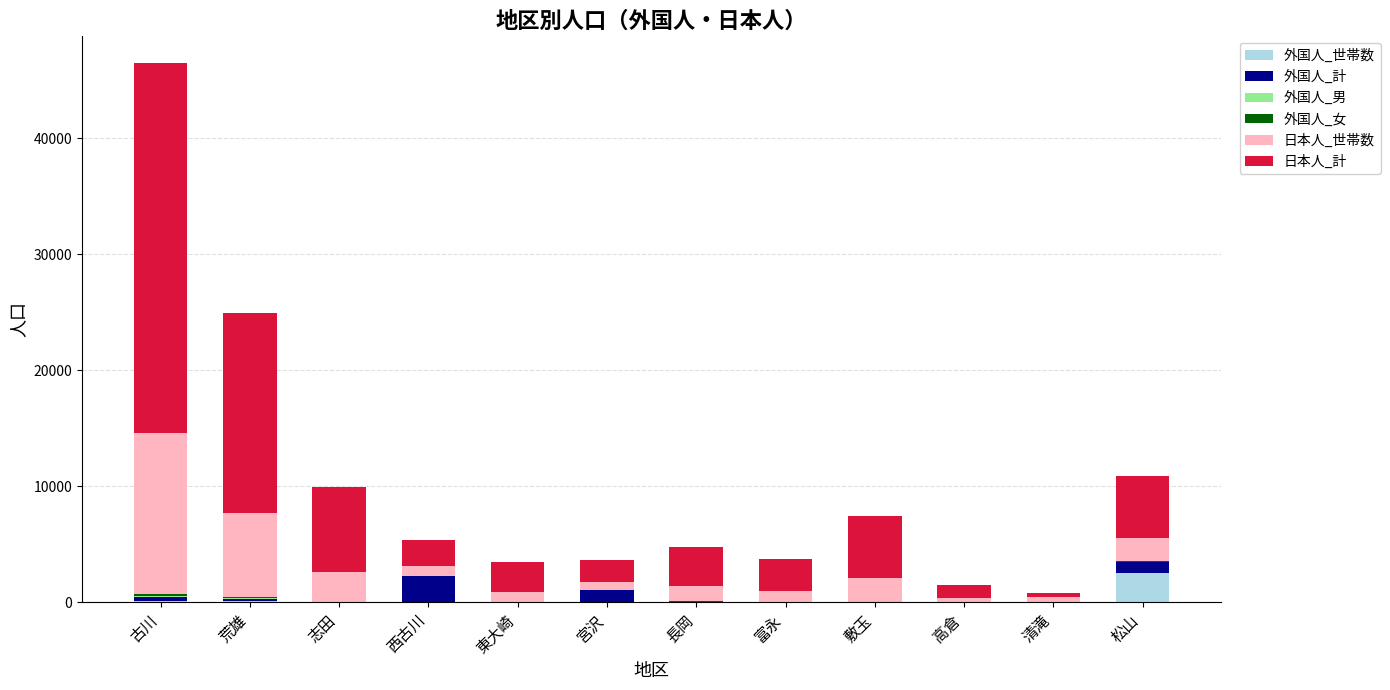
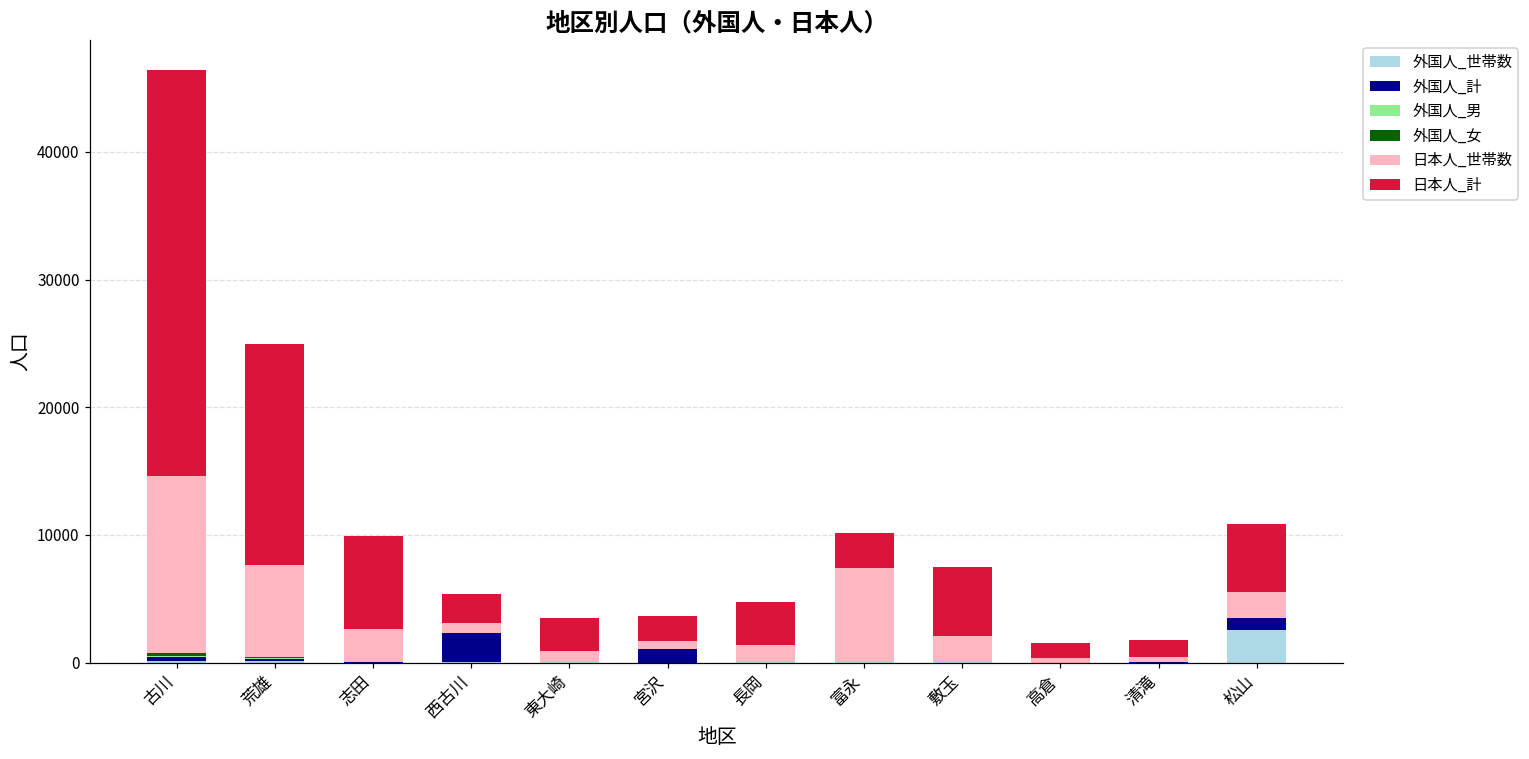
日本人_世帯数, 富永: 900 -> 7400
日本人_計, 清滝: 400 -> 1300
